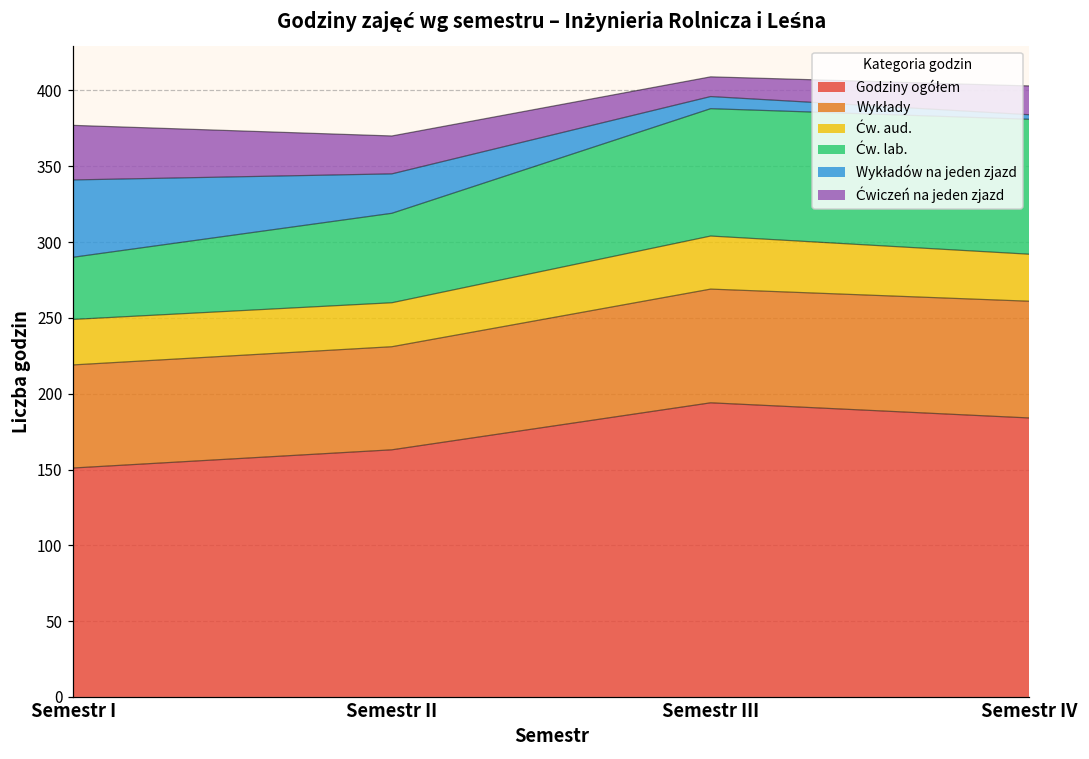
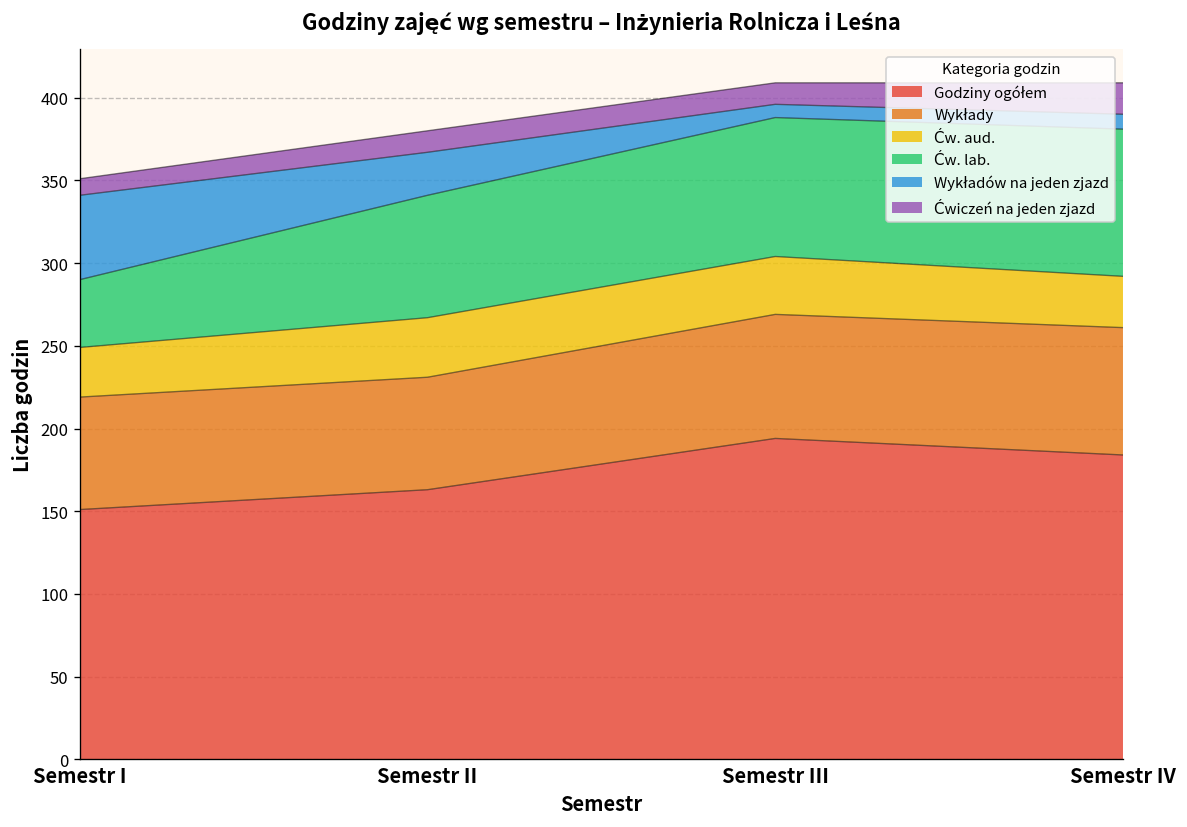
Ćwiczeń na jeden zjazd, Semestr I: 36 -> 10
Ćw. aud., Semestr II: 29 -> 36
Ćw. lab., Semestr II: 59 -> 74
Ćwiczeń na jeden zjazd, Semestr II: 25 -> 13
Wykładów na jeden zjazd, Semestr IV: 3 -> 9
